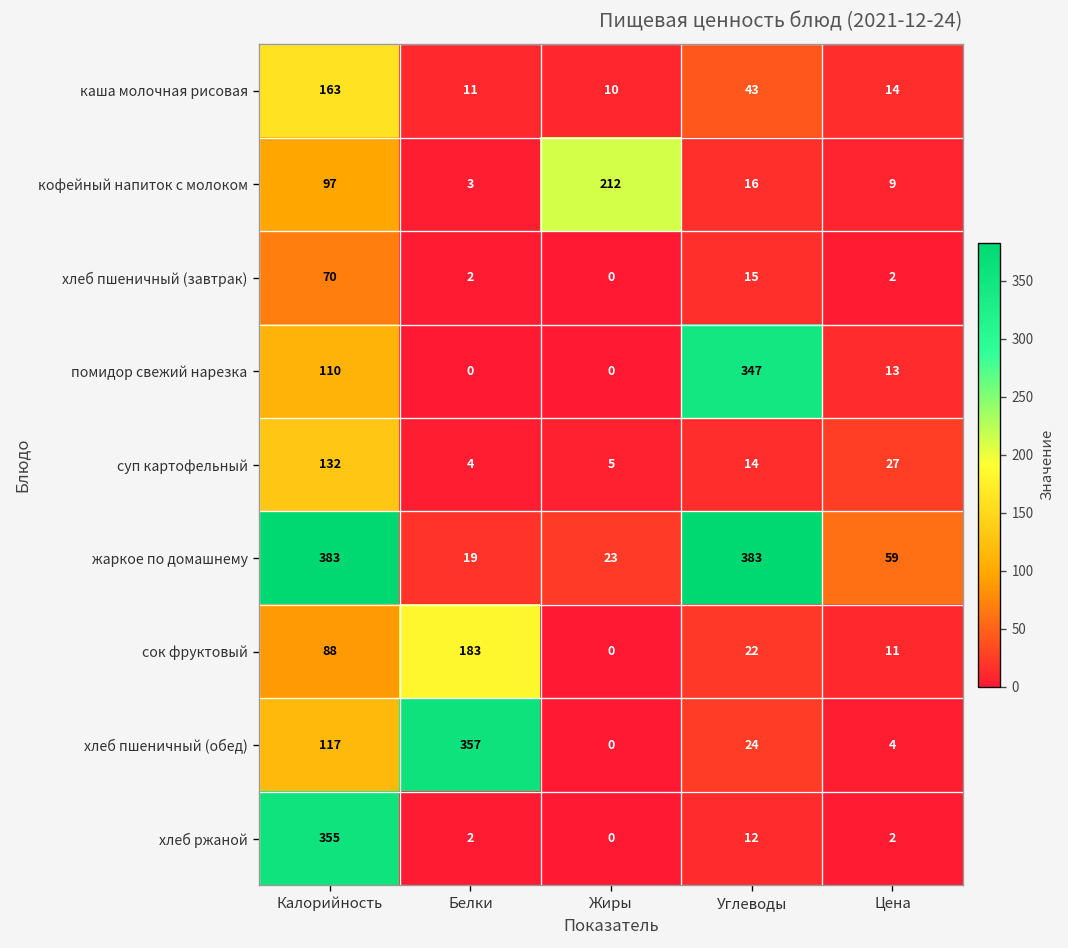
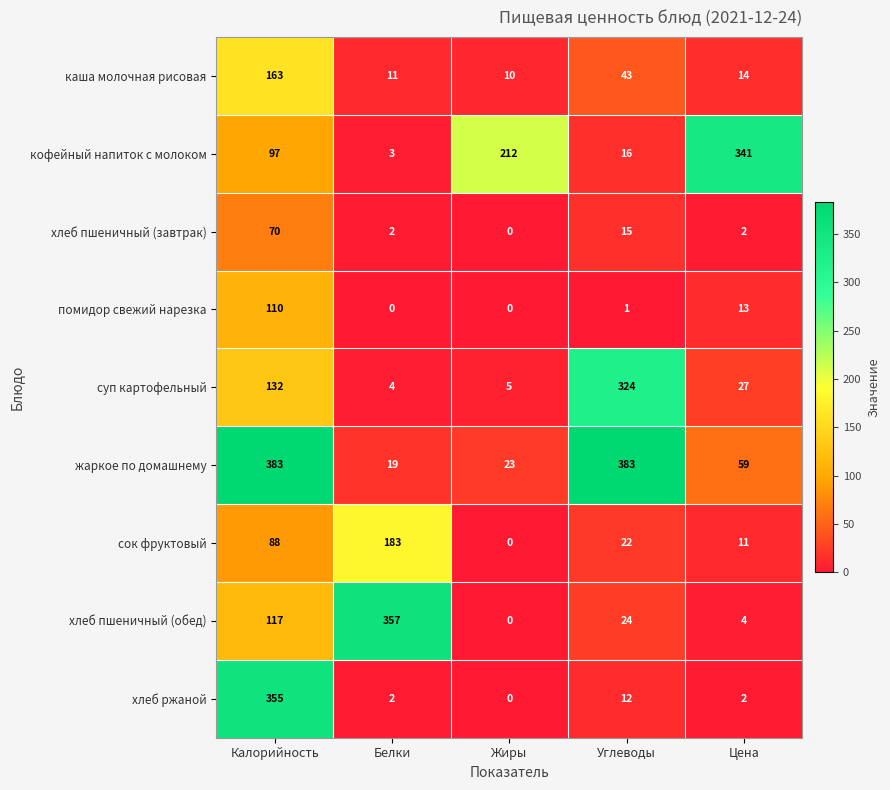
кофейный напиток с молоком, Цена: 9 -> 341
помидор свежий нарезка, Углеводы: 347 -> 1
суп картофельный, Углеводы: 14 -> 324
